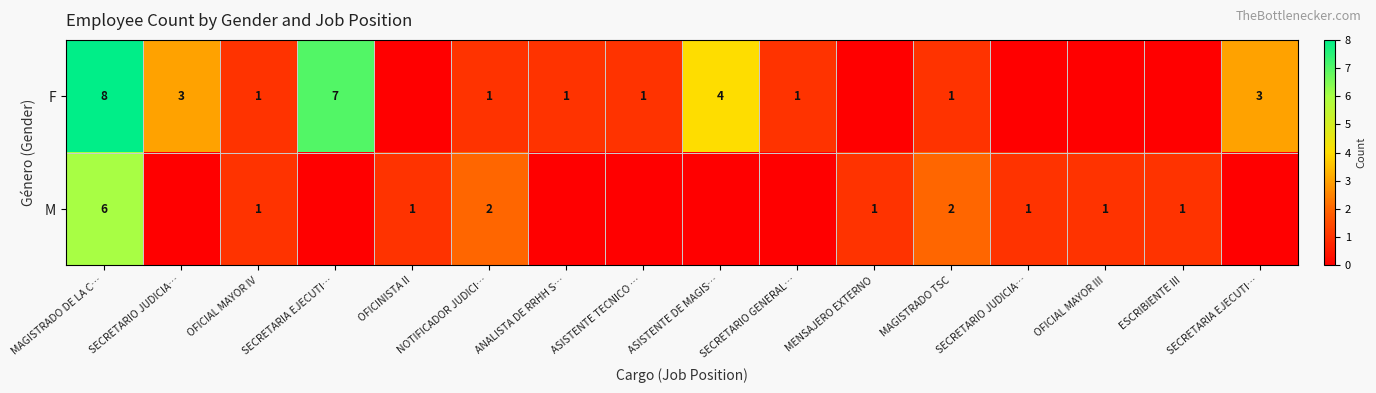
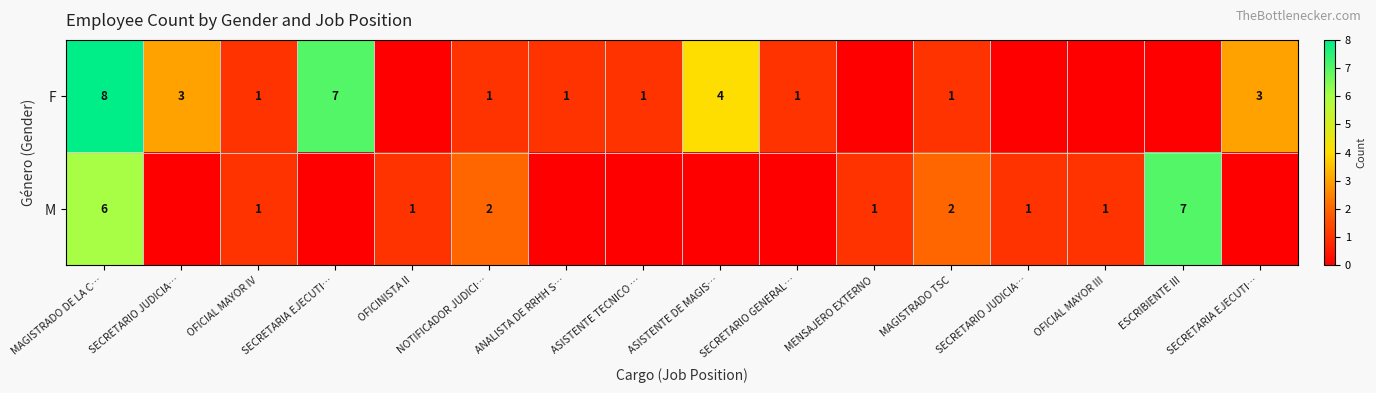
M, ESCRIBIENTE III: 1 -> 7
